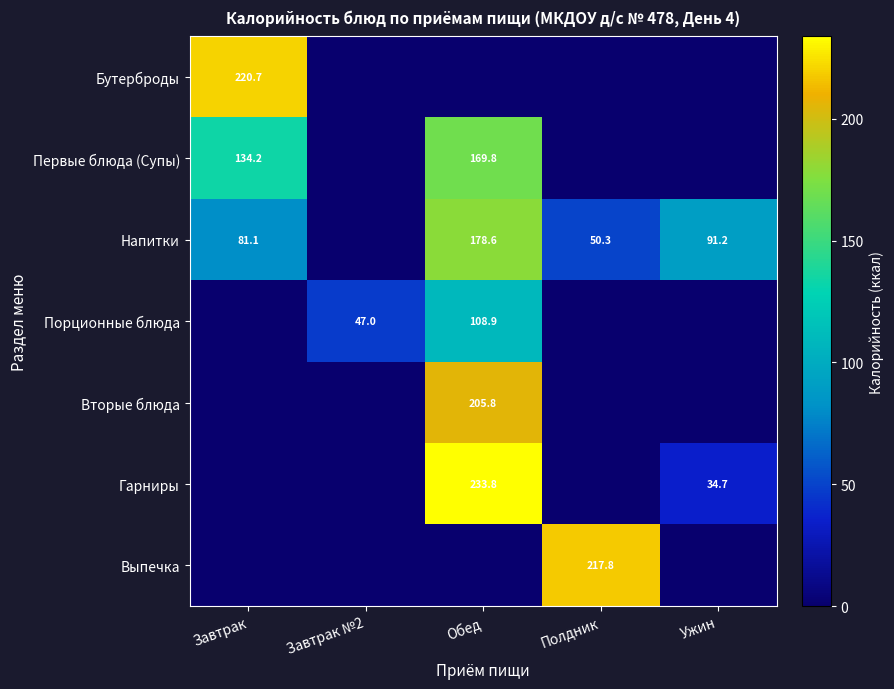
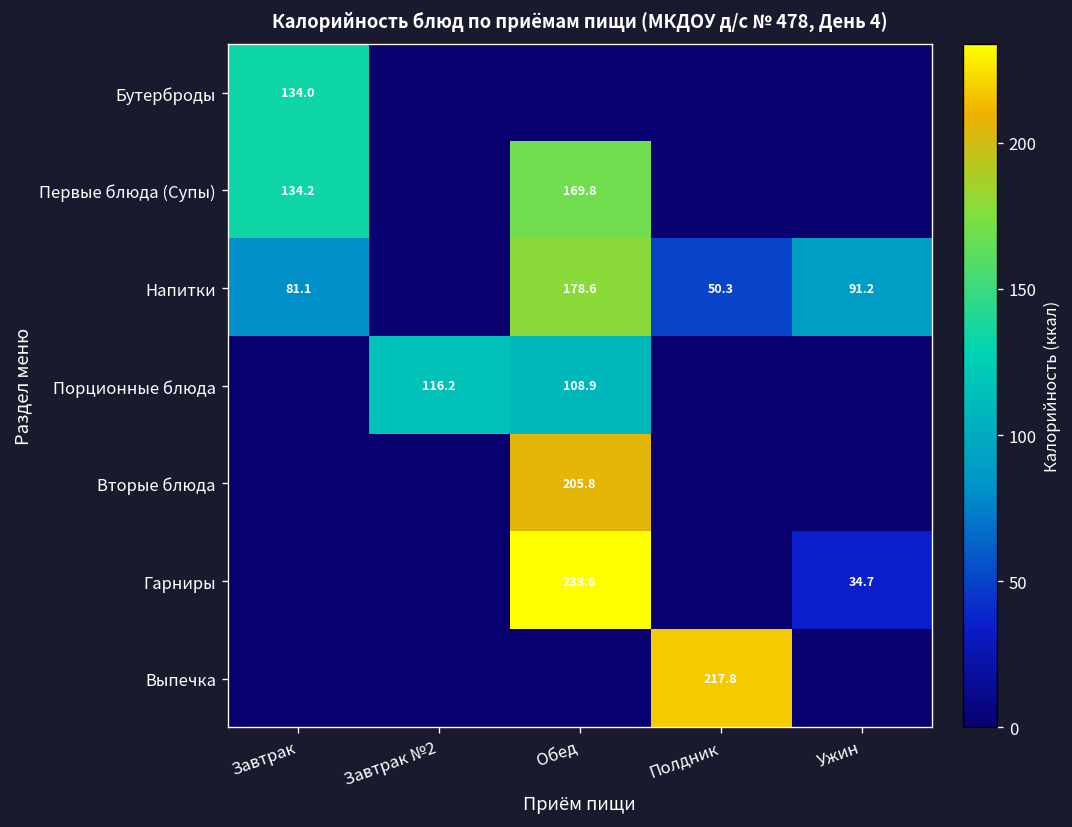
Бутерброды, Завтрак: 220.7 -> 134.0
Порционные блюда, Завтрак №2: 47.0 -> 116.2
